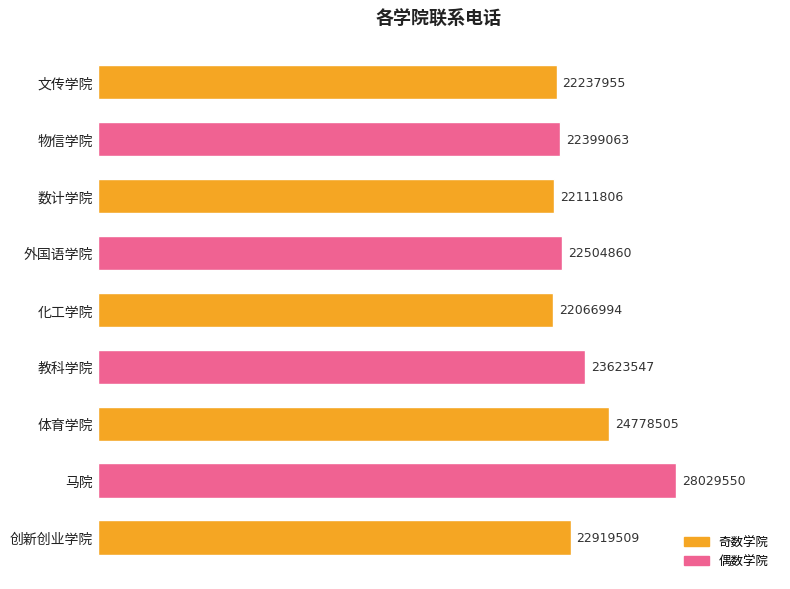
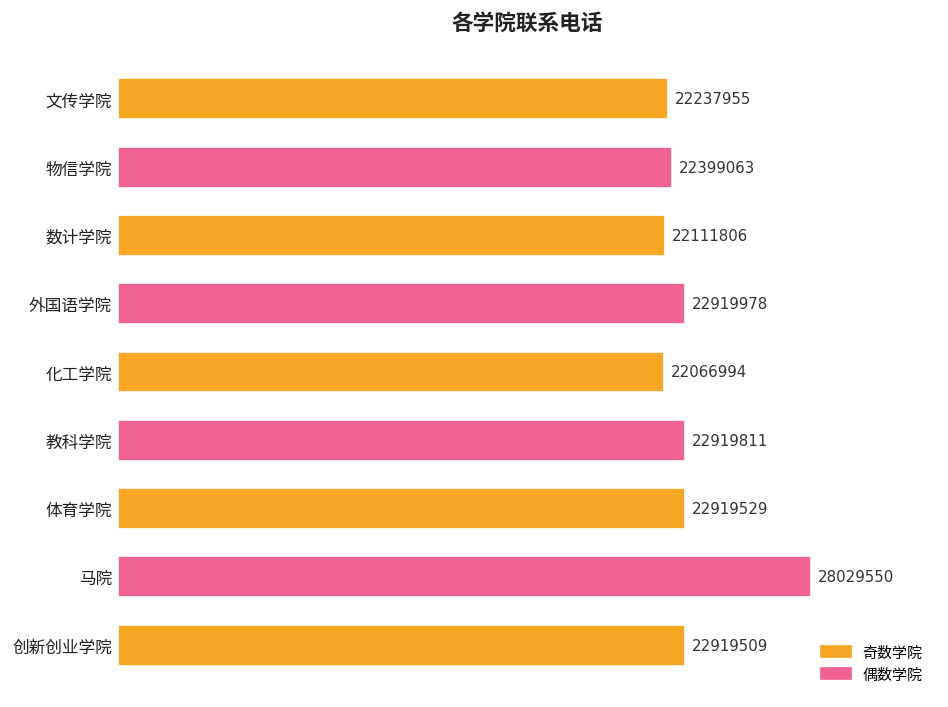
外国语学院: 22504860 -> 22919978
教科学院: 23623547 -> 22919811
体育学院: 24778505 -> 22919529
